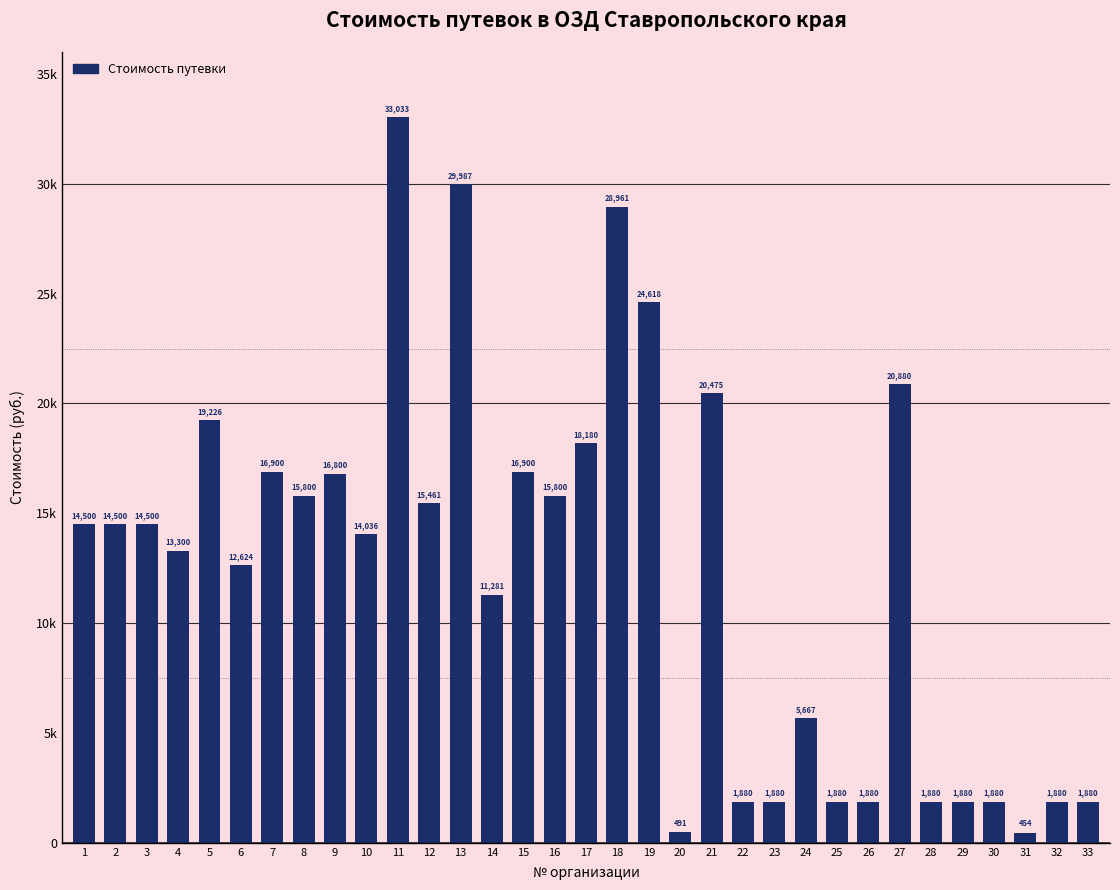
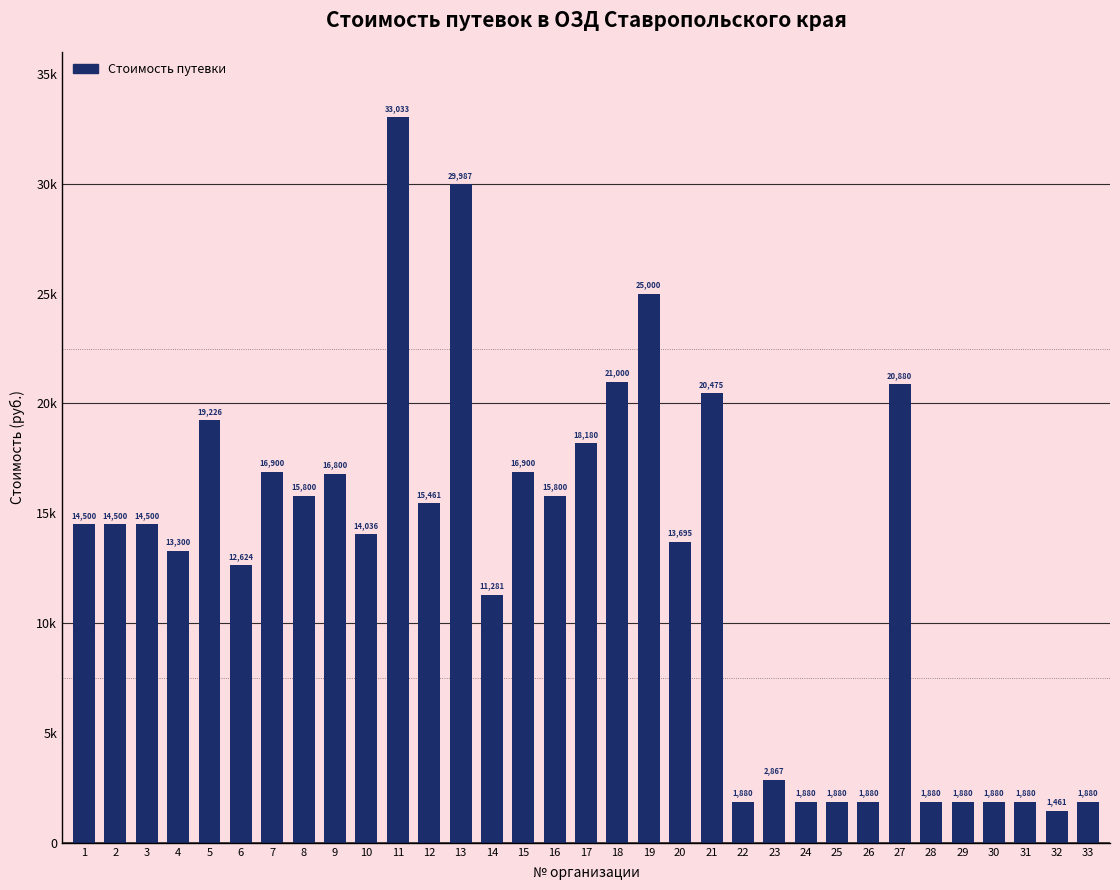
18: 28,961 -> 21,000
19: 24,618 -> 25,000
20: 491 -> 13,695
23: 1,880 -> 2,867
24: 5,667 -> 1,880
31: 454 -> 1,880
32: 1,880 -> 1,461
